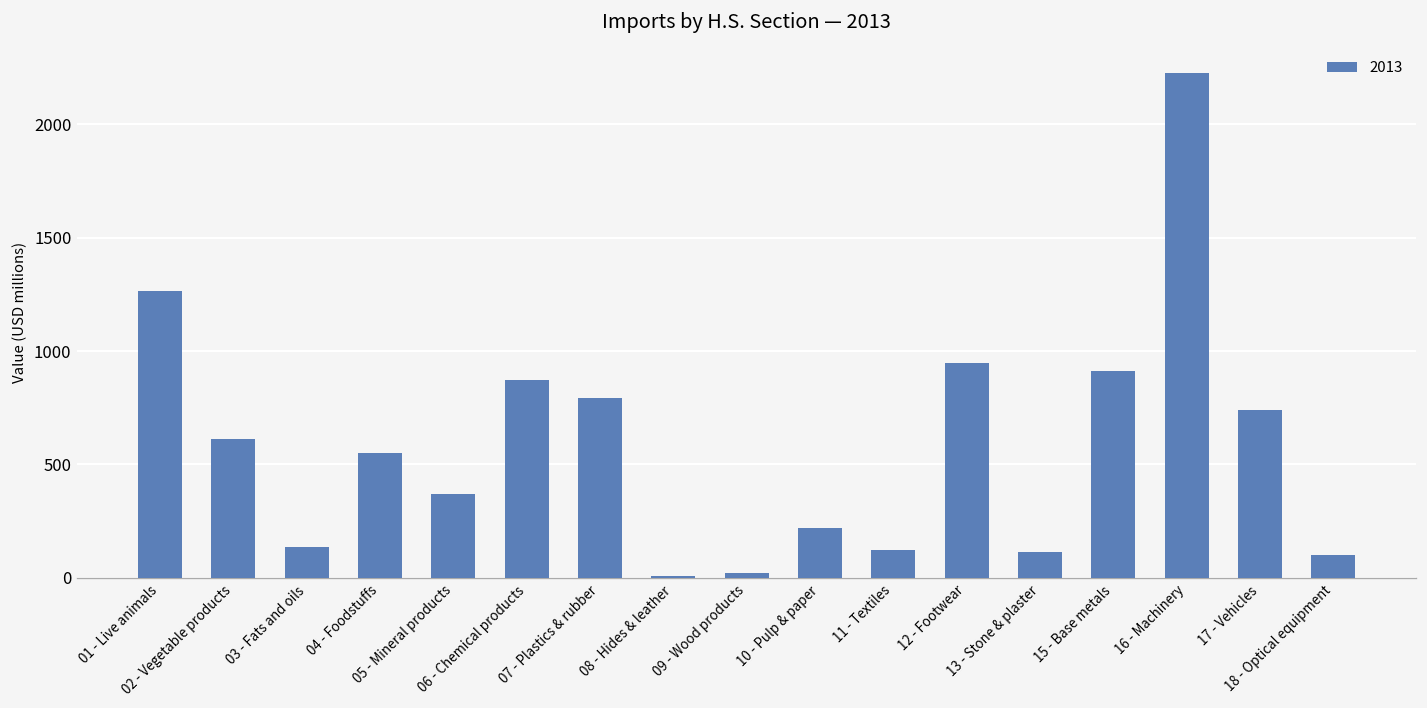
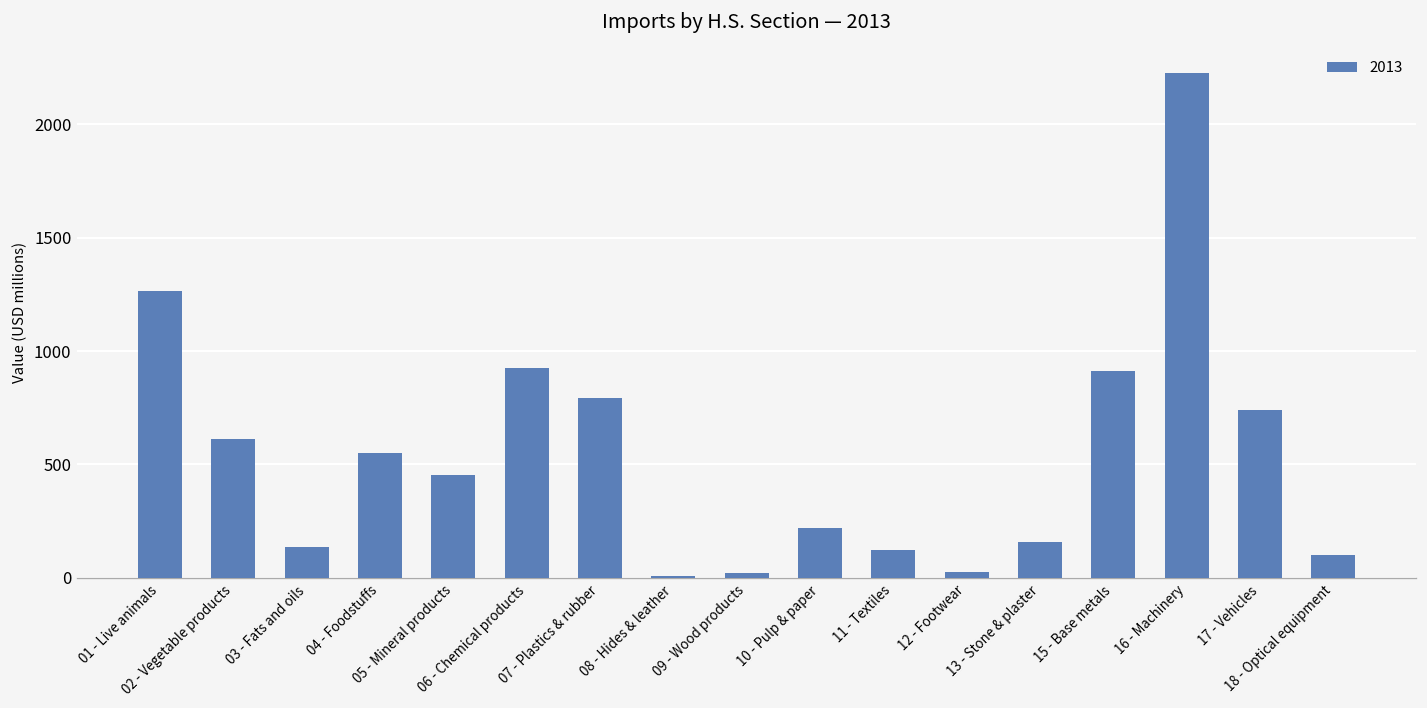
05 - Mineral products: 370 -> 460
06 - Chemical products: 870 -> 920
12 - Footwear: 950 -> 30
13 - Stone & plaster: 110 -> 160
